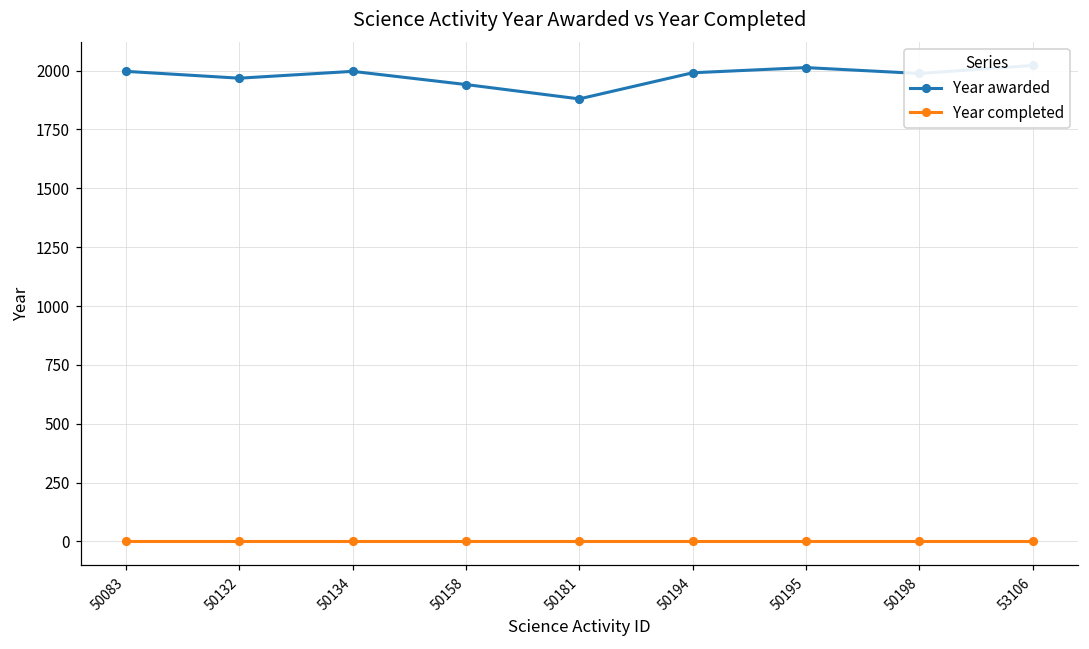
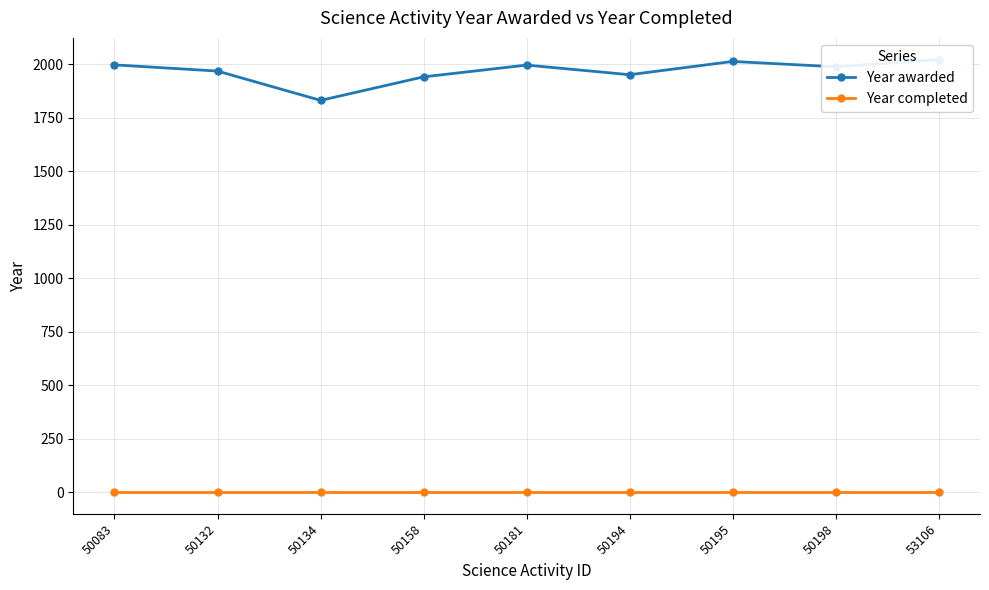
Year awarded, 50134: 2000 -> 1830
Year awarded, 50181: 1880 -> 2000
Year awarded, 50194: 1990 -> 1950
